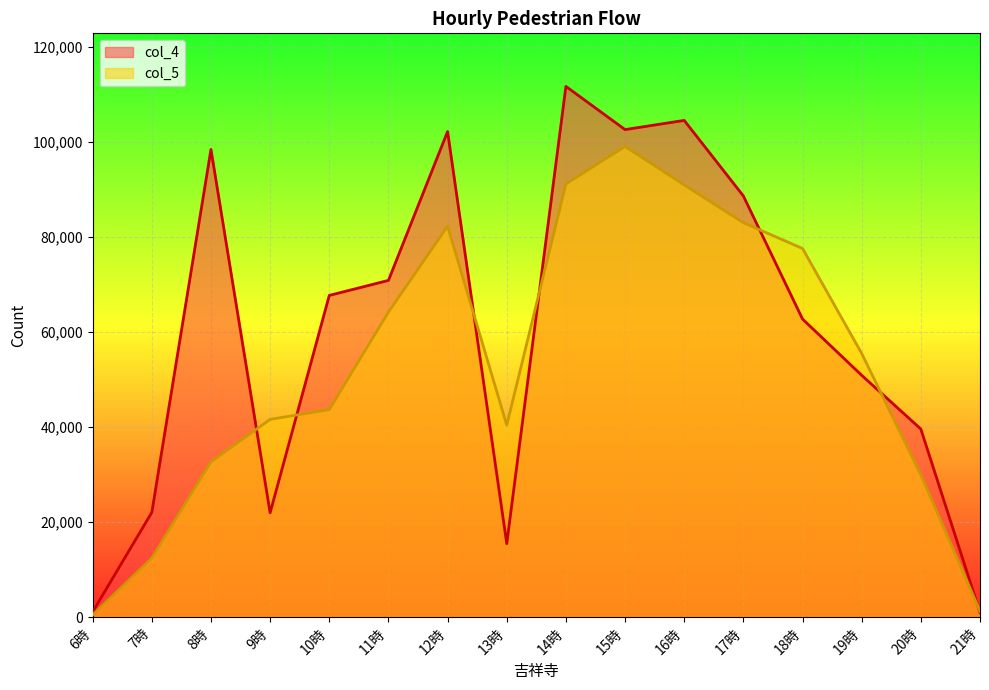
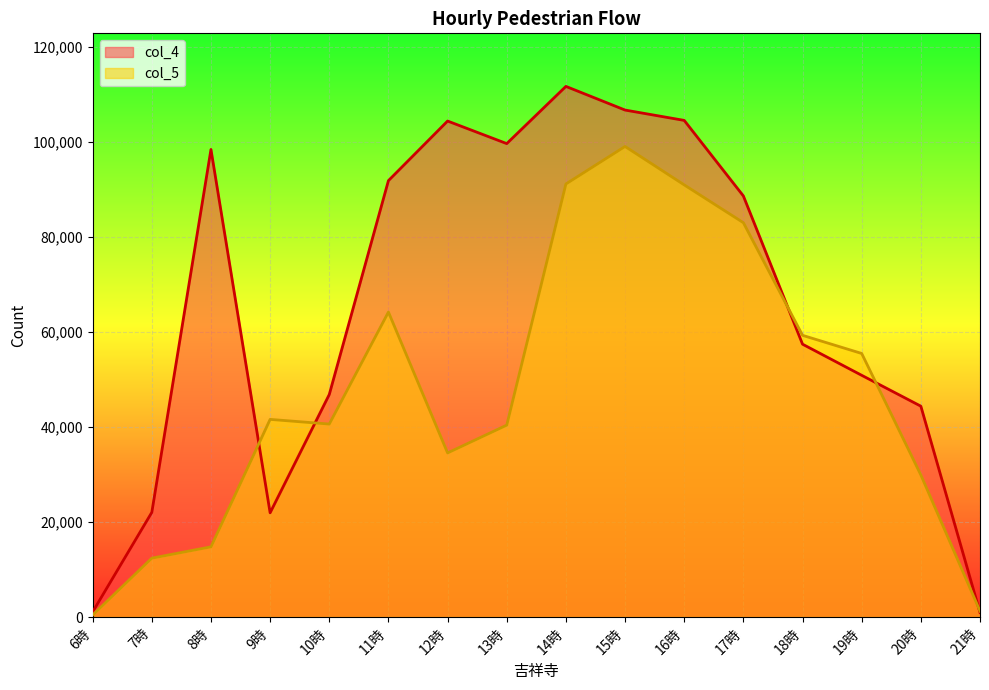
col_5, 8時: 33,000 -> 15,000
col_4, 10時: 68,000 -> 47,000
col_5, 10時: 44,000 -> 41,000
col_4, 11時: 71,000 -> 92,000
col_4, 12時: 102,000 -> 104,000
col_5, 12時: 82,000 -> 35,000
col_4, 13時: 15,000 -> 100,000
col_4, 15時: 103,000 -> 107,000
col_4, 18時: 63,000 -> 57,000
col_5, 18時: 78,000 -> 59,000
col_4, 20時: 40,000 -> 44,000
